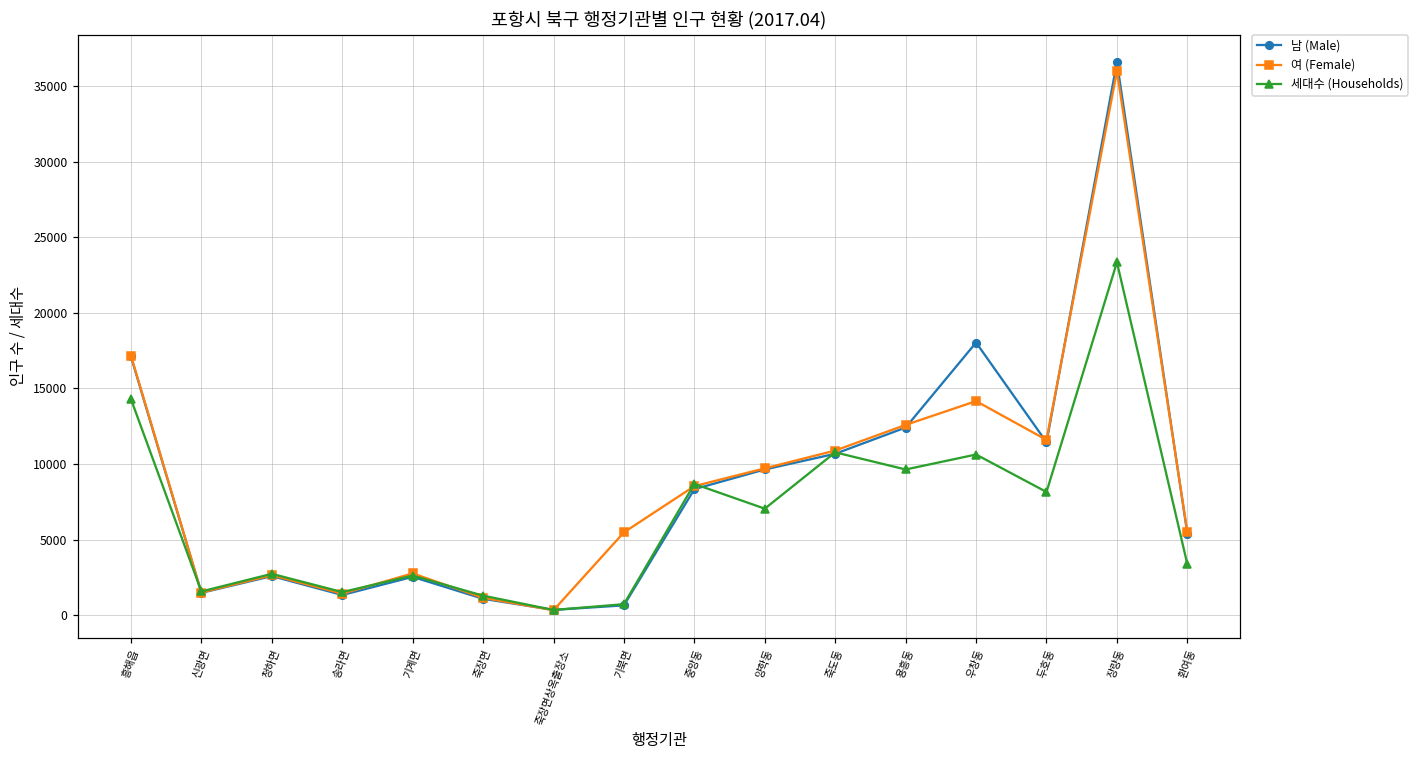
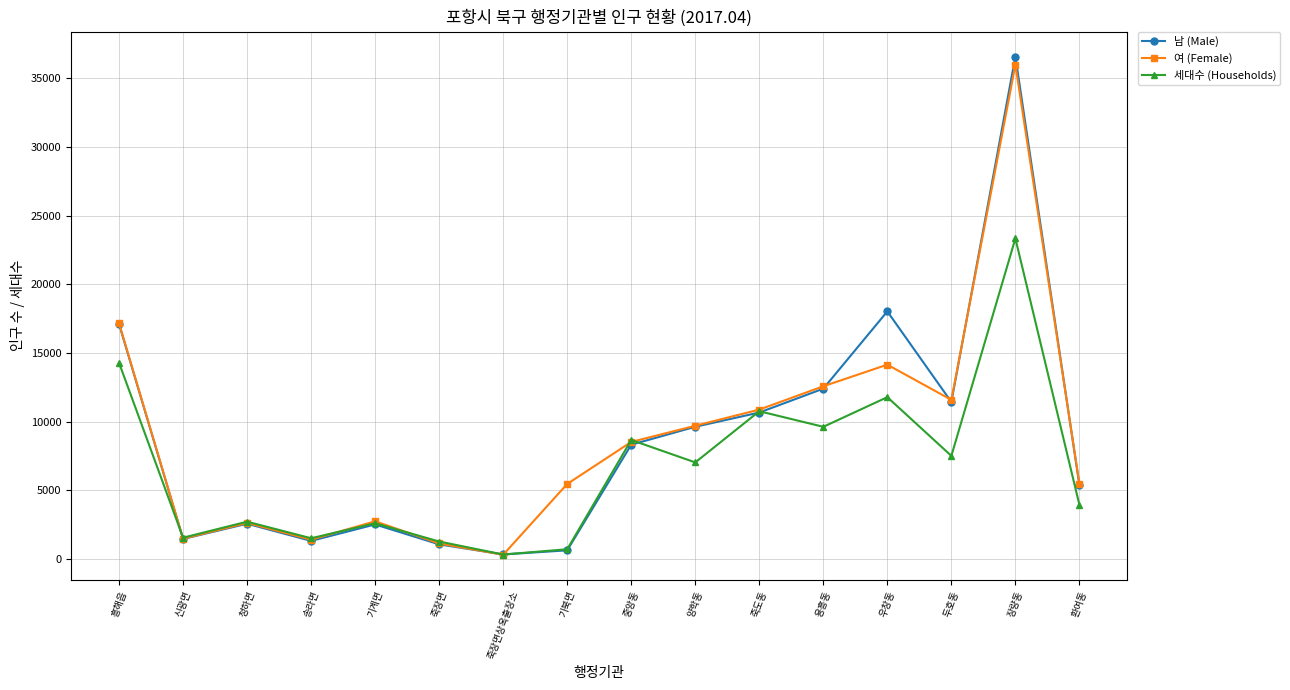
세대수 (Households), 우창동: 10600 -> 11800
세대수 (Households), 두호동: 8100 -> 7500
세대수 (Households), 환여동: 3400 -> 4000
